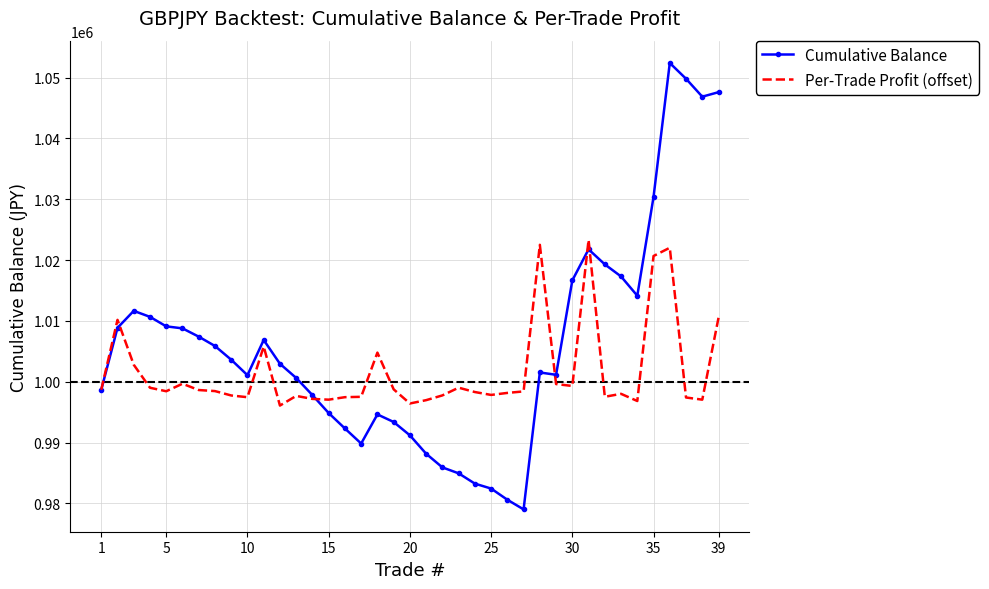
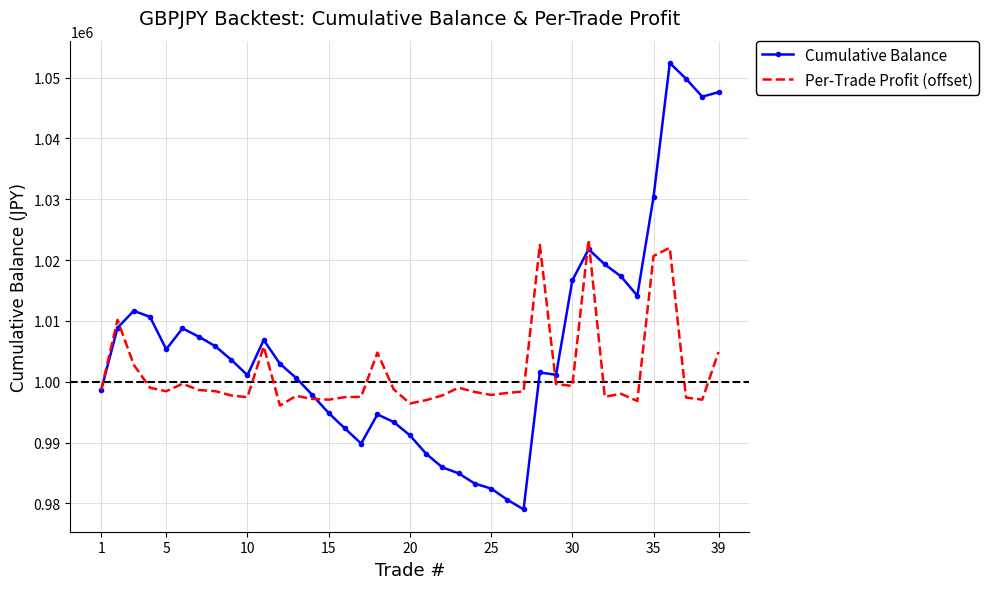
Cumulative Balance, 5: 1009000 -> 1005000
Per-Trade Profit (offset), 39: 1011000 -> 1005000
